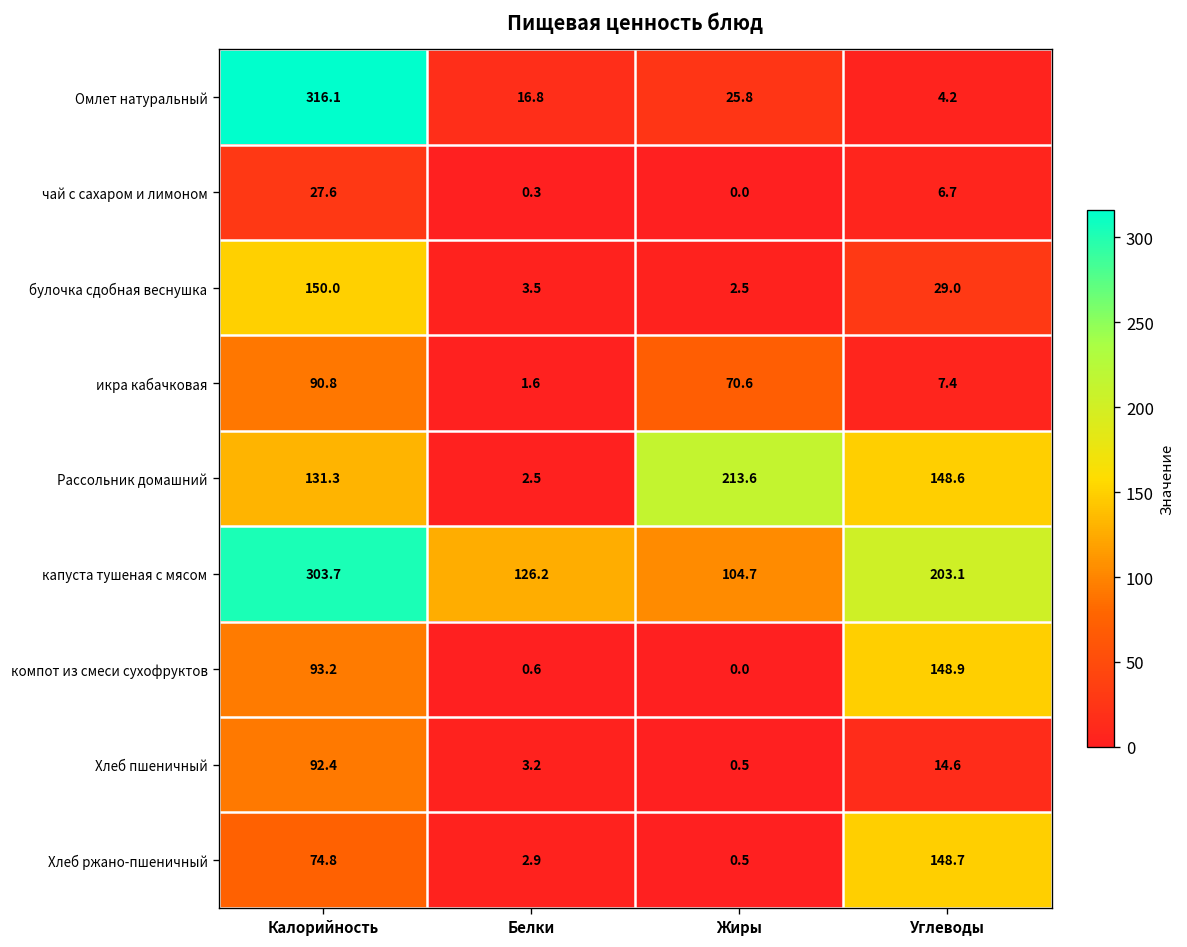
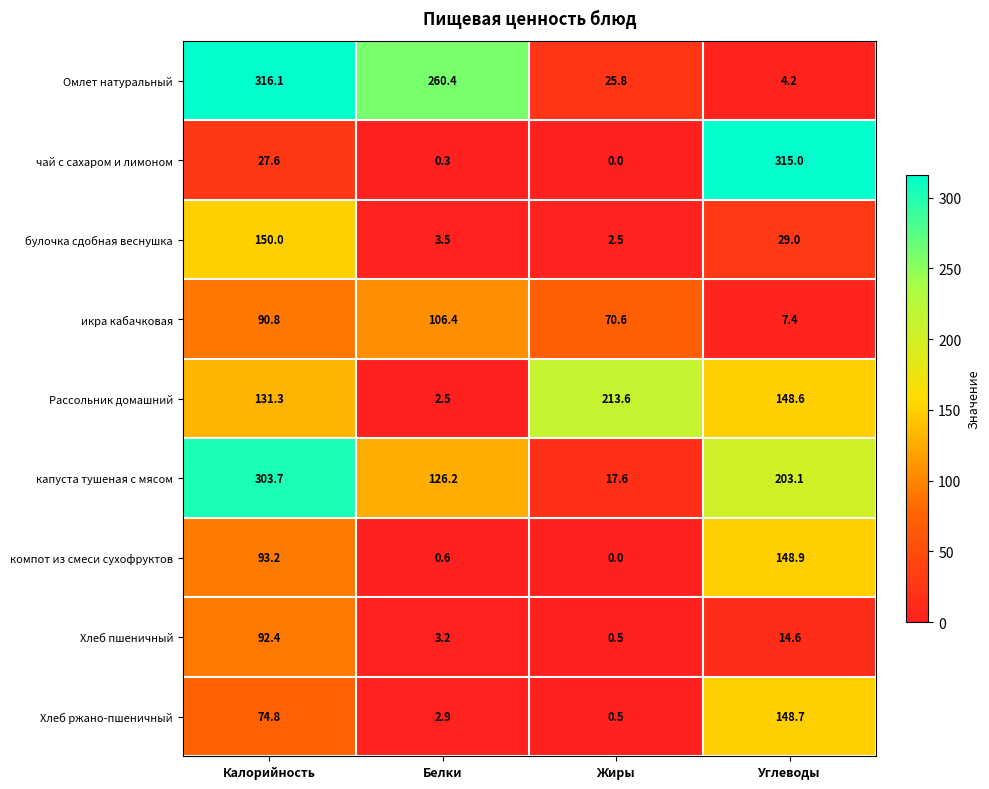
Омлет натуральный, Белки: 16.8 -> 260.4
чай с сахаром и лимоном, Углеводы: 6.7 -> 315.0
икра кабачковая, Белки: 1.6 -> 106.4
капуста тушеная с мясом, Жиры: 104.7 -> 17.6
